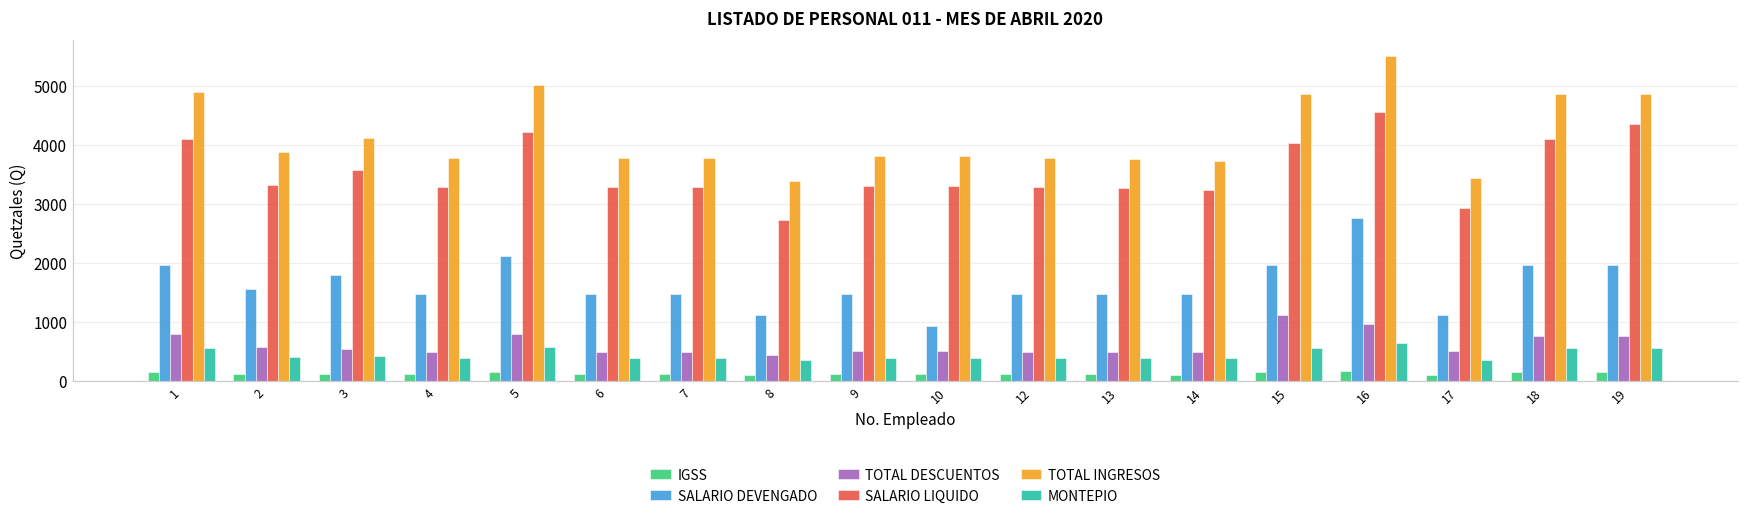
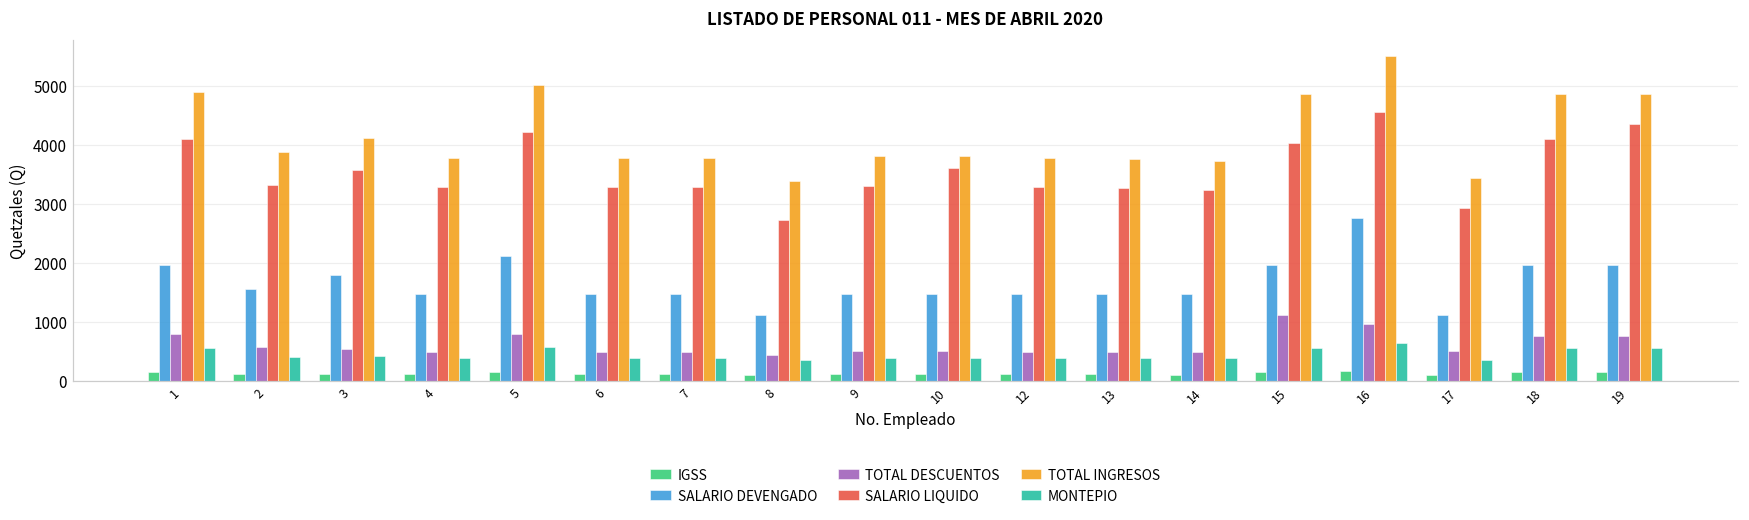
SALARIO DEVENGADO, 10: 900 -> 1500
SALARIO LIQUIDO, 10: 3300 -> 3600
